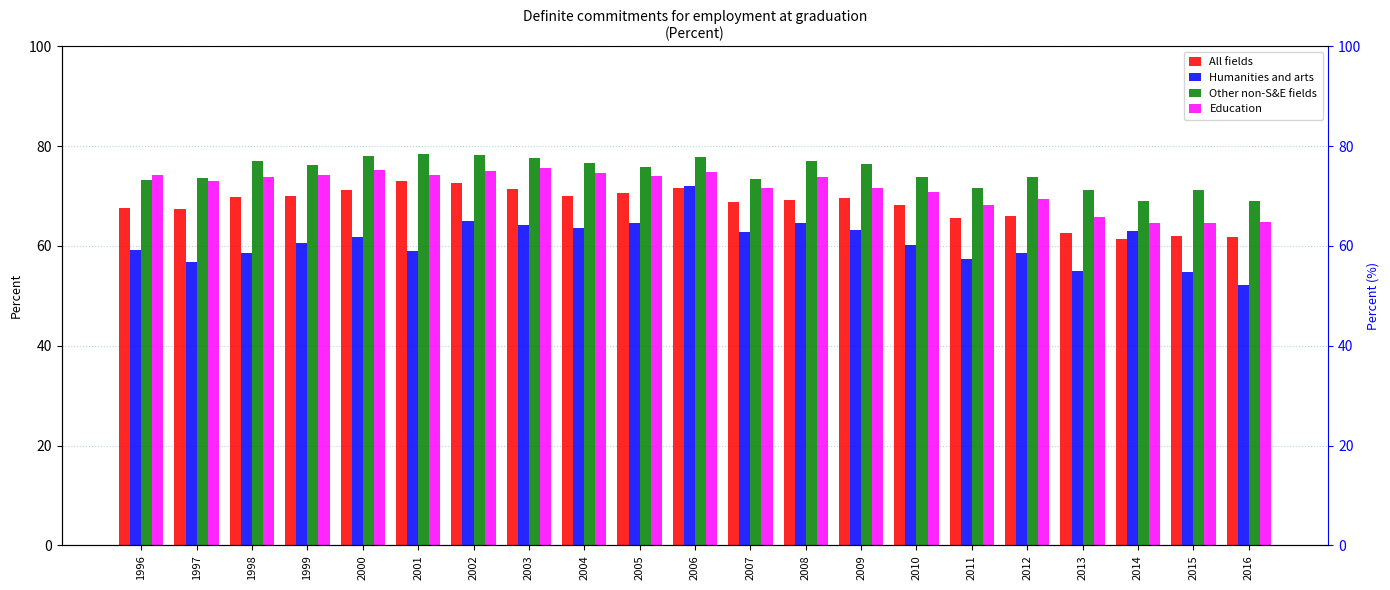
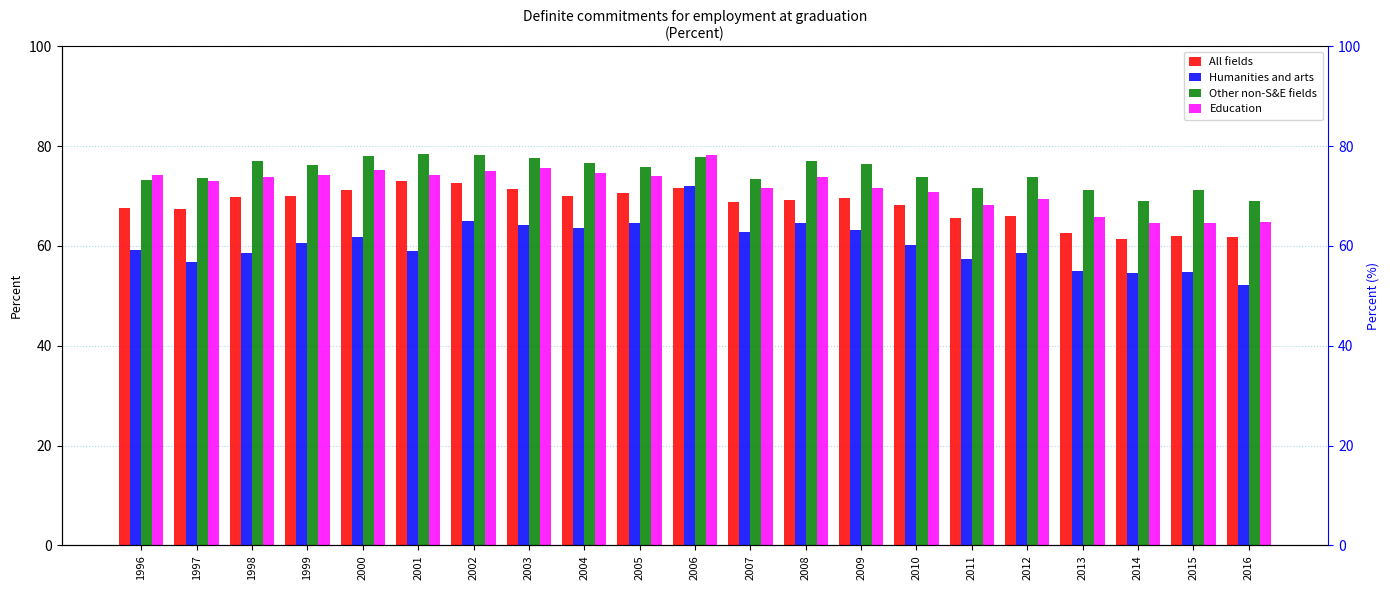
Education, 2006: 75 -> 78
Humanities and arts, 2014: 63 -> 55
